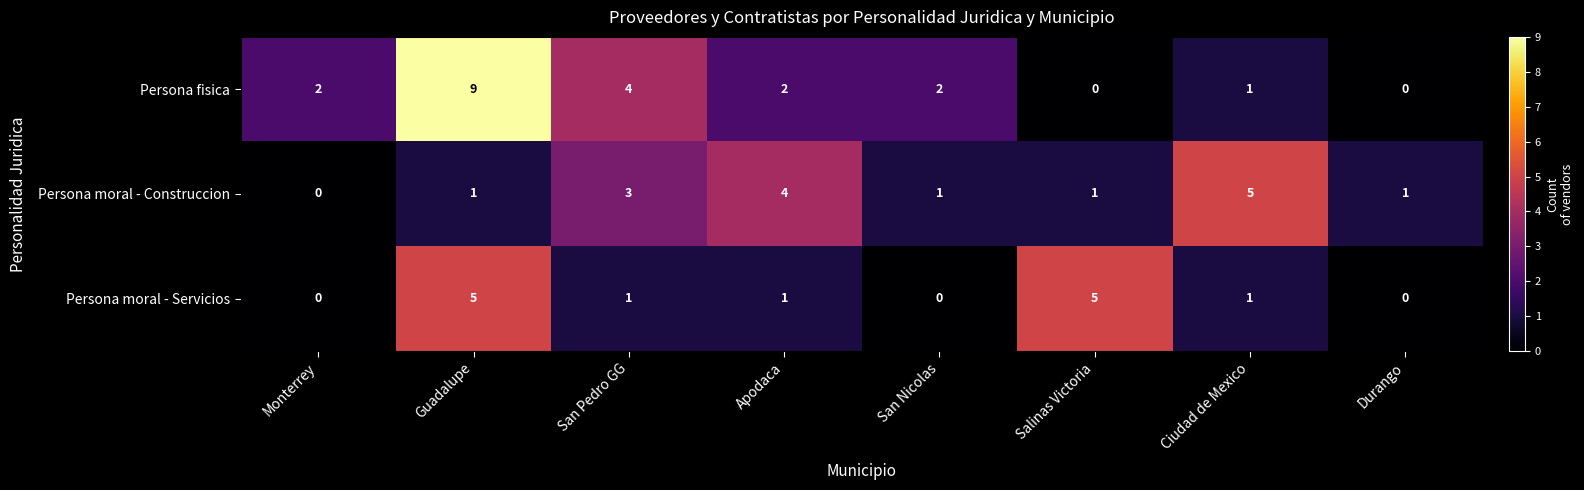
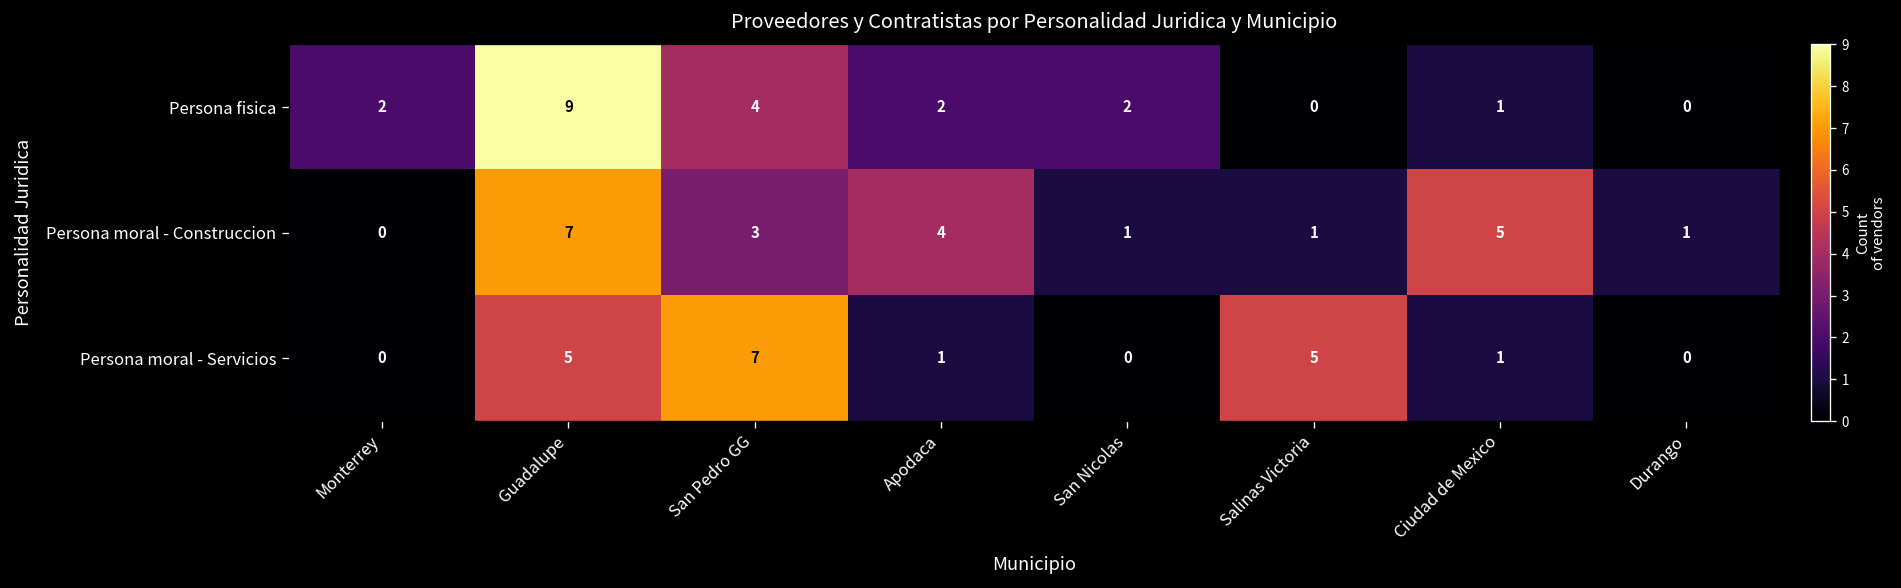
Persona moral - Construccion, Guadalupe: 1 -> 7
Persona moral - Servicios, San Pedro GG: 1 -> 7
